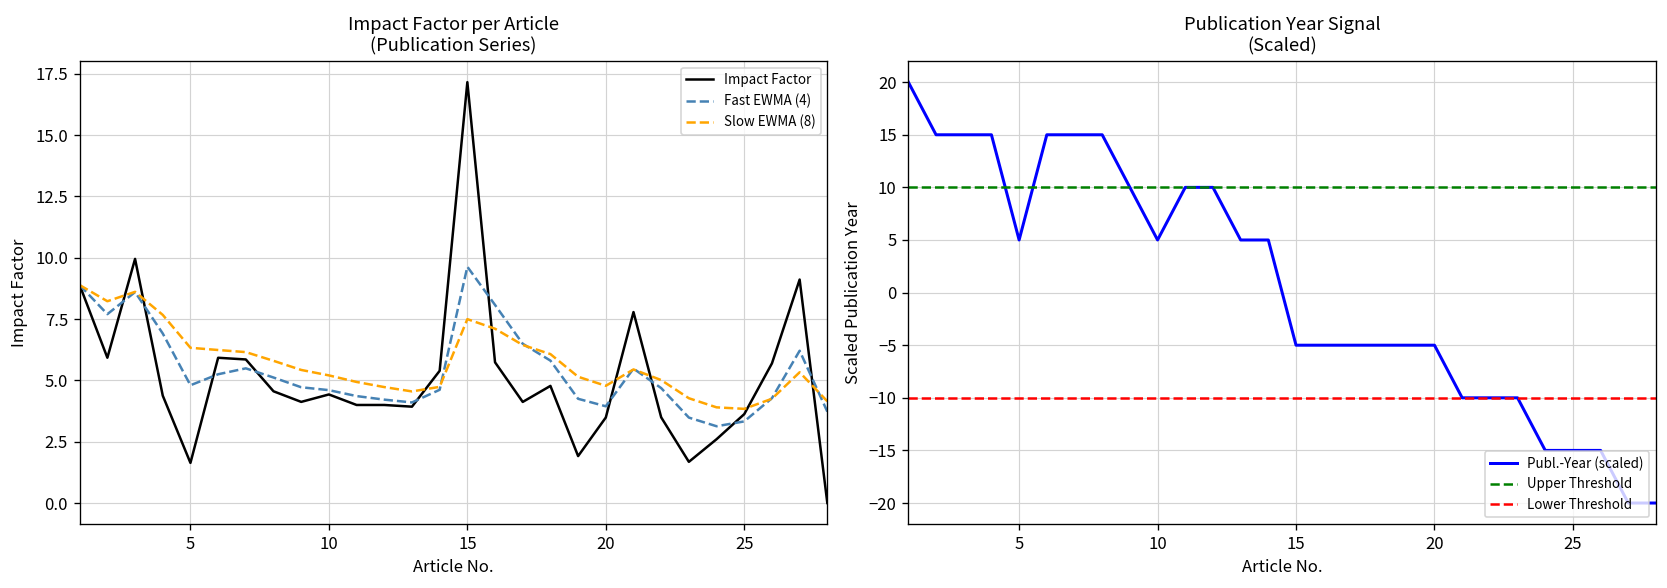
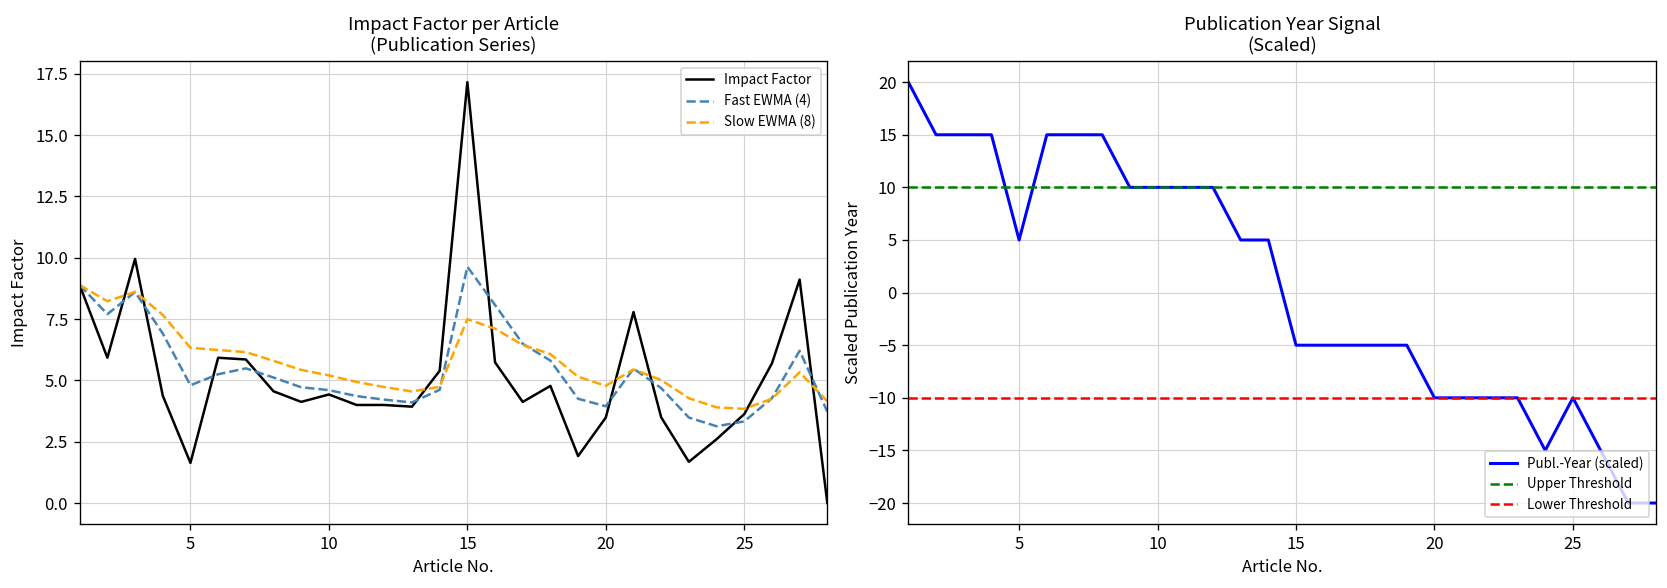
Publication Year Signal (Scaled), 10: 5 -> 10
Publication Year Signal (Scaled), 20: -5 -> -10
Publication Year Signal (Scaled), 25: -15 -> -10
